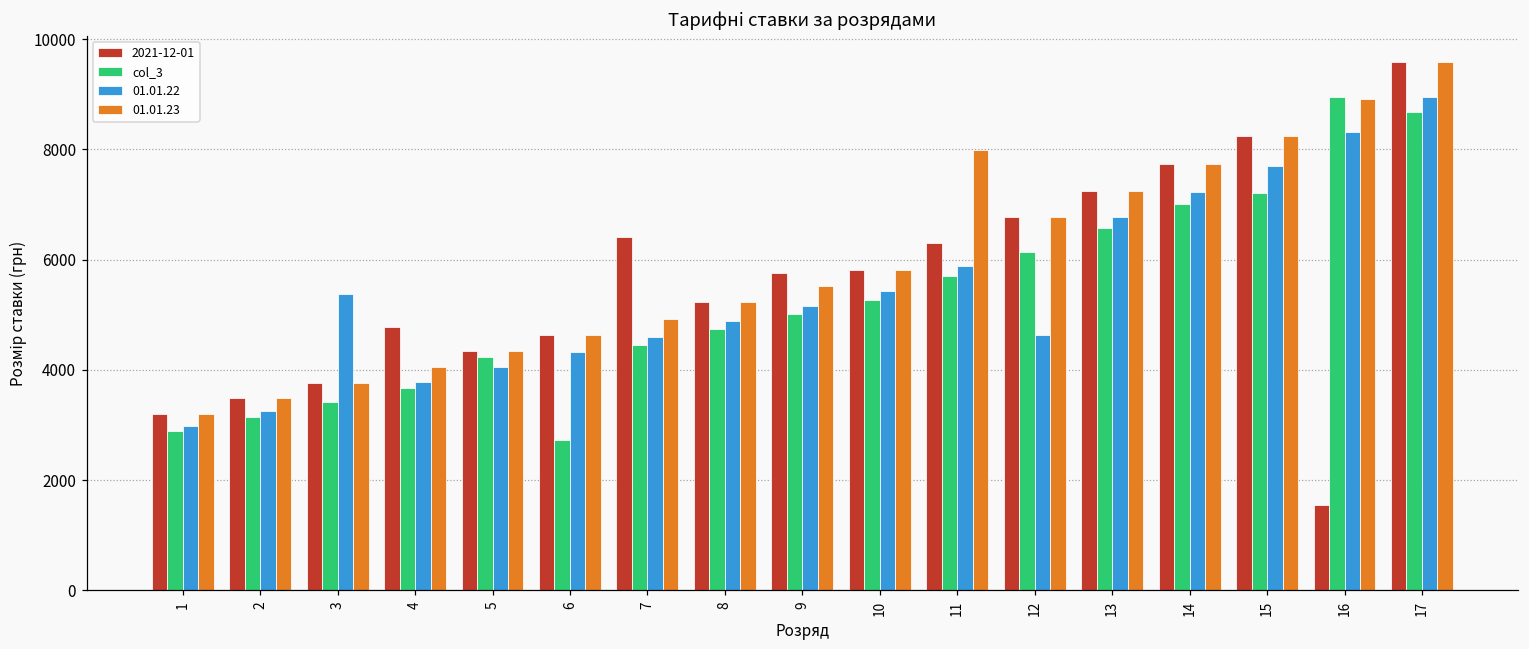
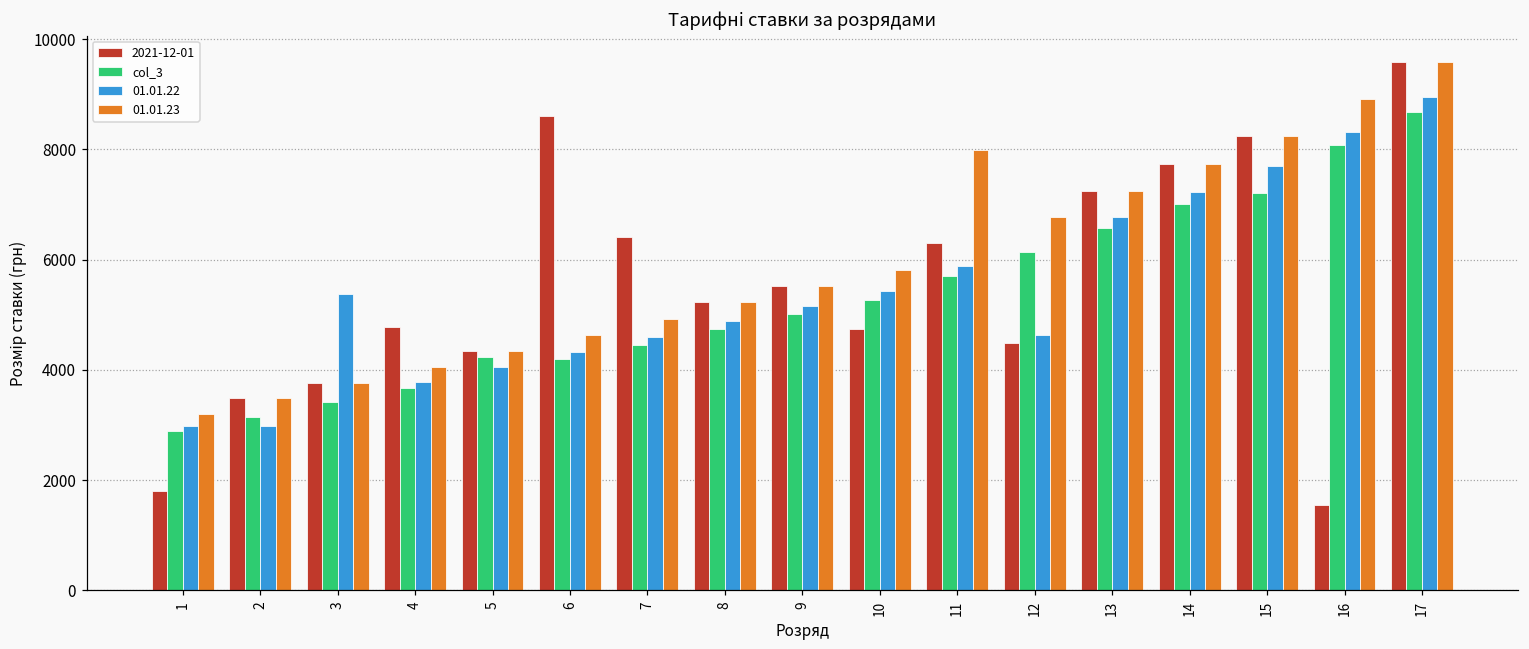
2021-12-01, 1: 3200 -> 1800
01.01.22, 2: 3300 -> 3000
2021-12-01, 6: 4600 -> 8600
col_3, 6: 2700 -> 4200
2021-12-01, 9: 5800 -> 5500
2021-12-01, 10: 5800 -> 4700
2021-12-01, 12: 6800 -> 4500
col_3, 16: 9000 -> 8100
